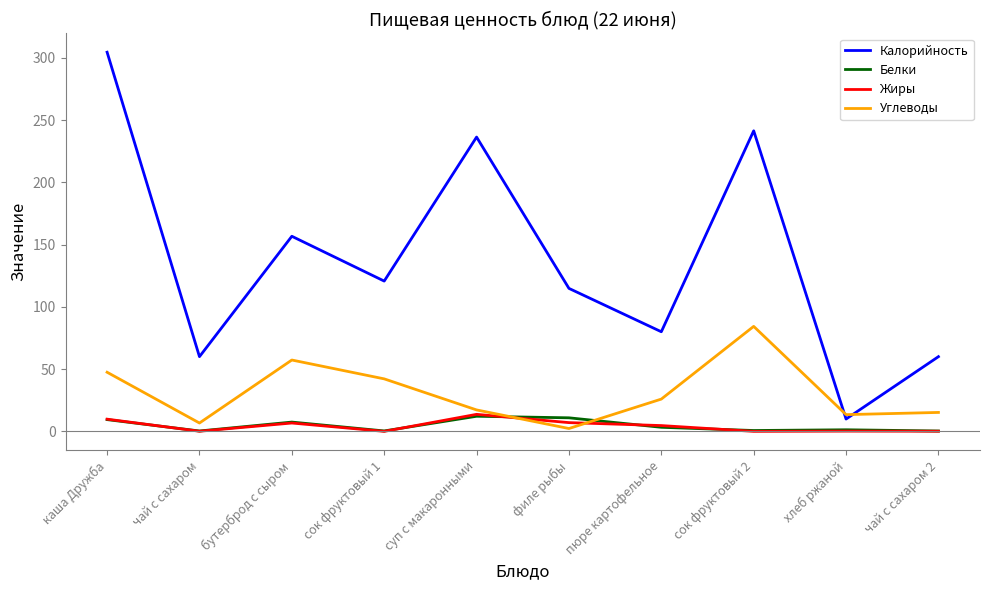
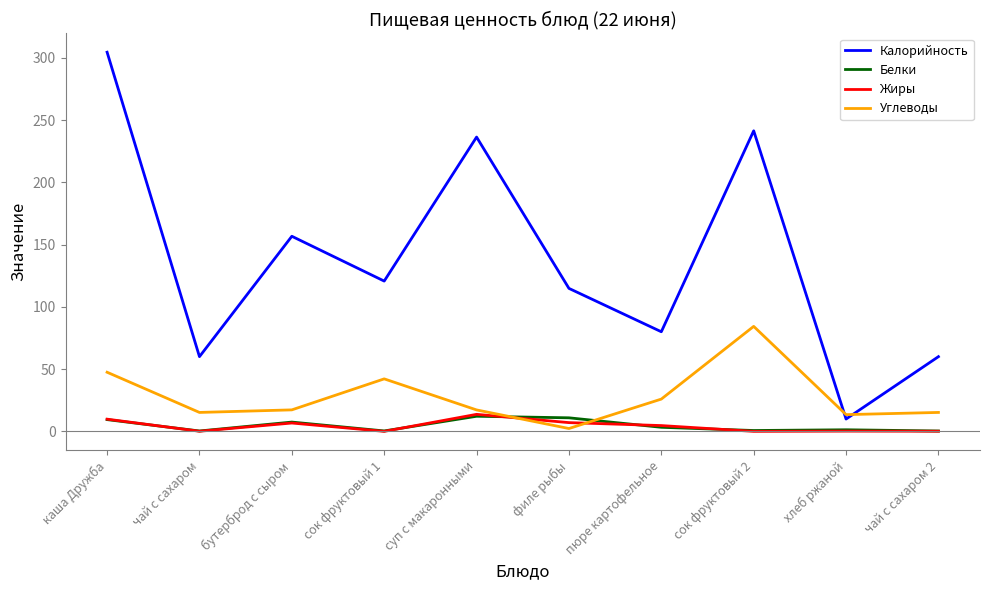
Углеводы, чай с сахаром: 7 -> 15
Углеводы, бутерброд с сыром: 57 -> 17
